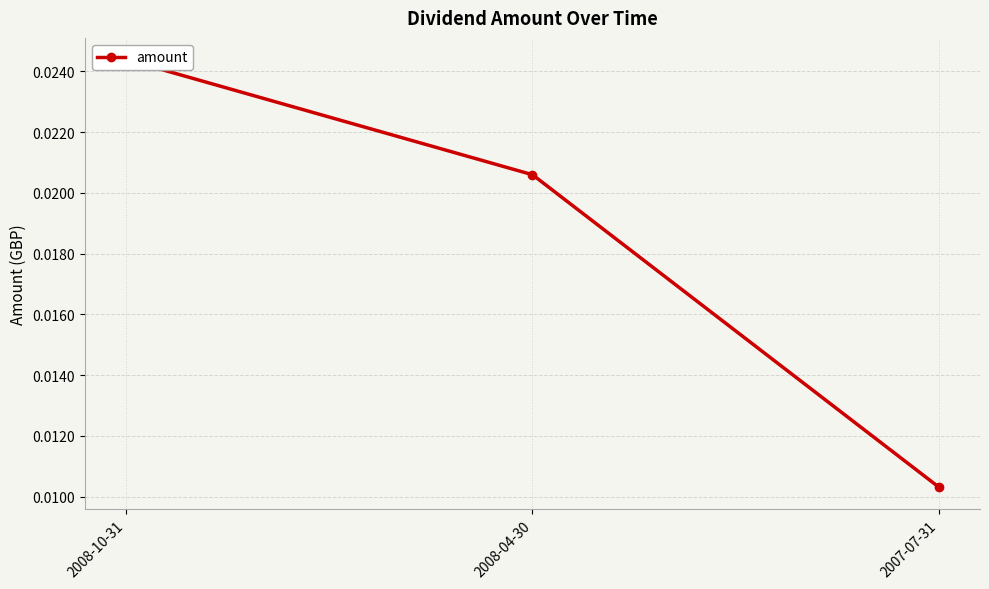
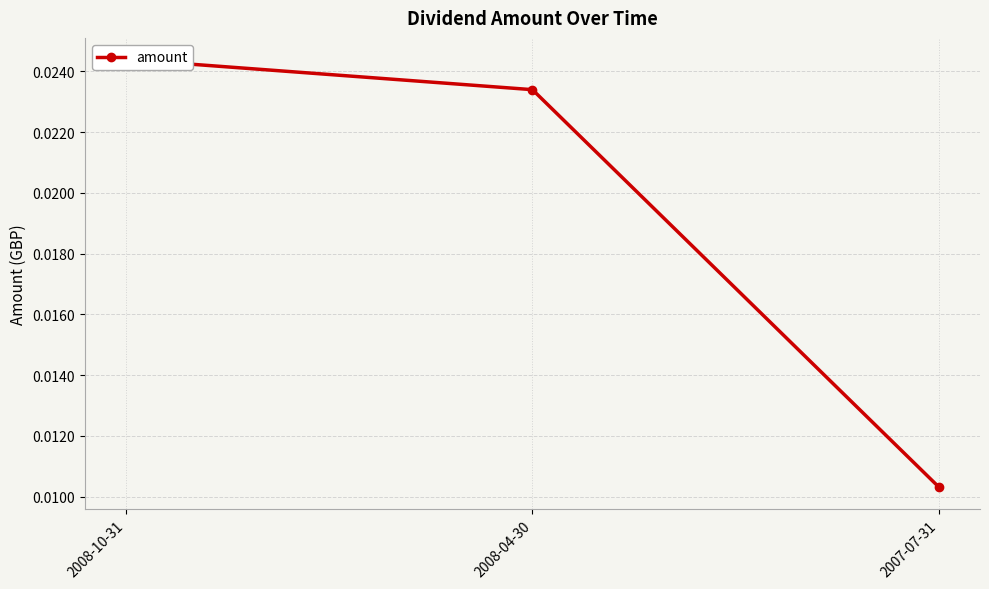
2008-04-30: 0.0206 -> 0.0234
